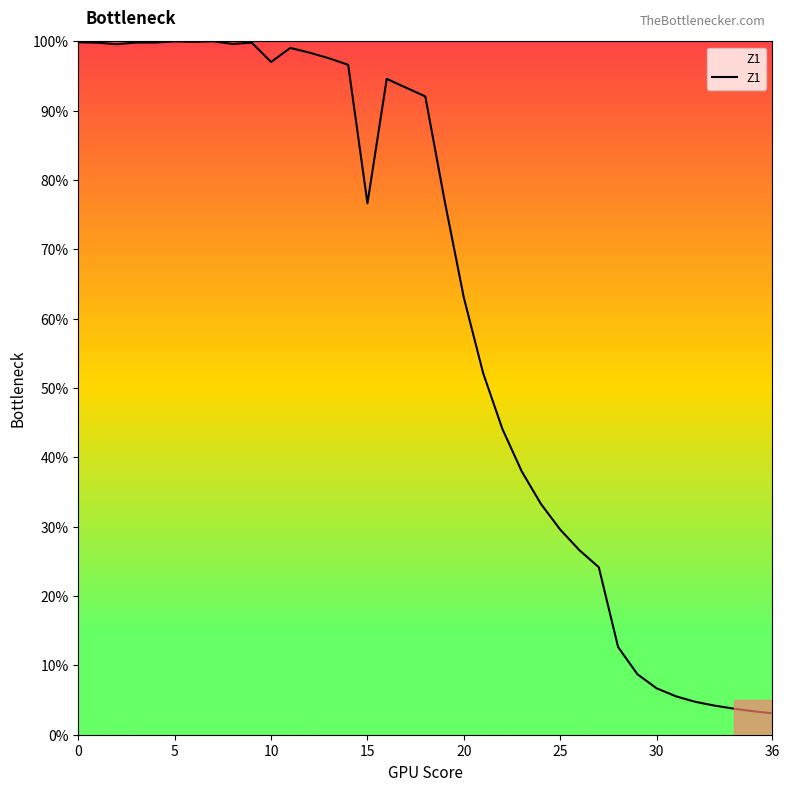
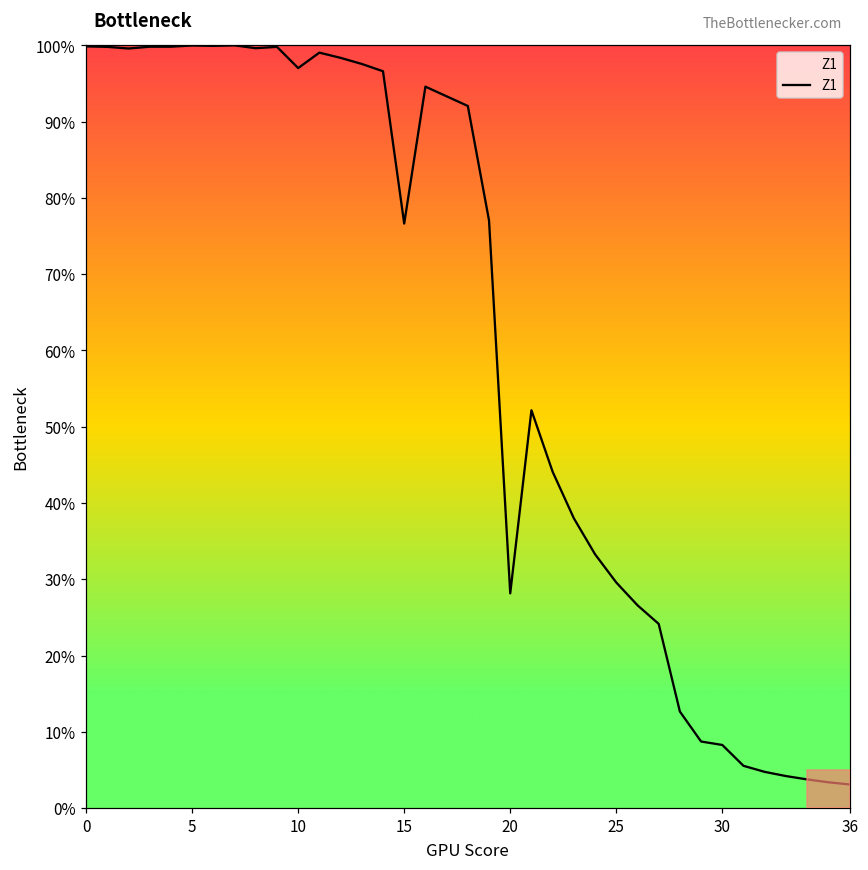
20: 63% -> 28%
30: 7% -> 8%
